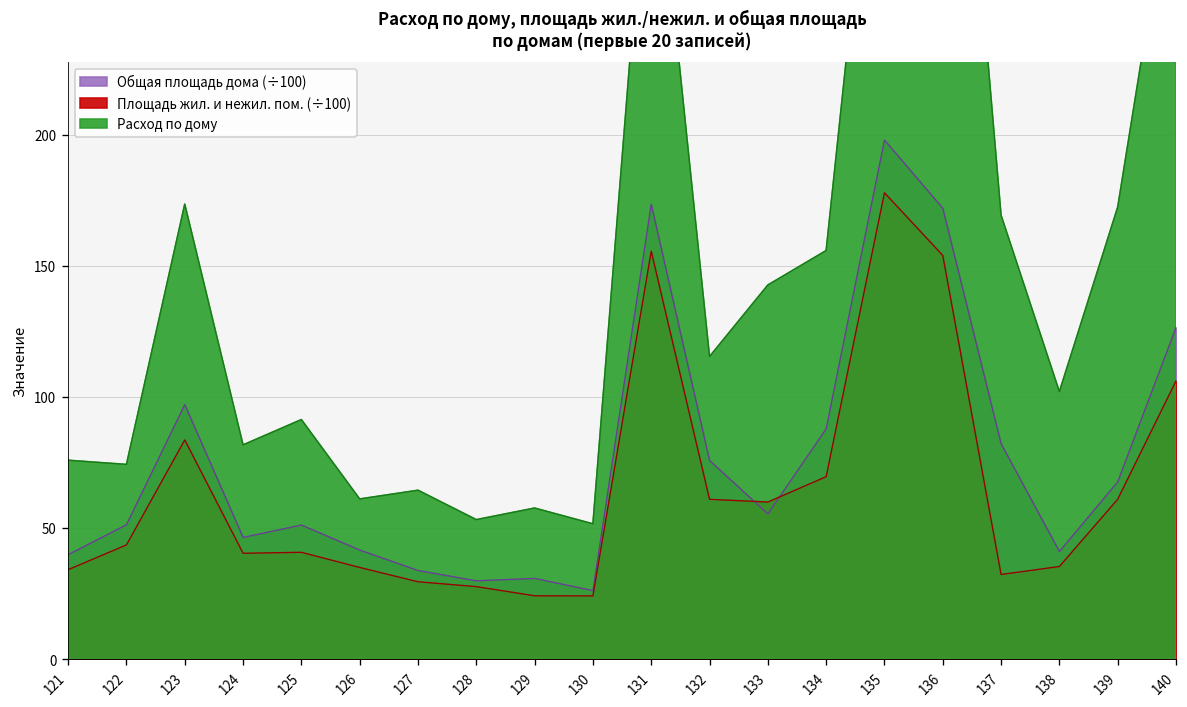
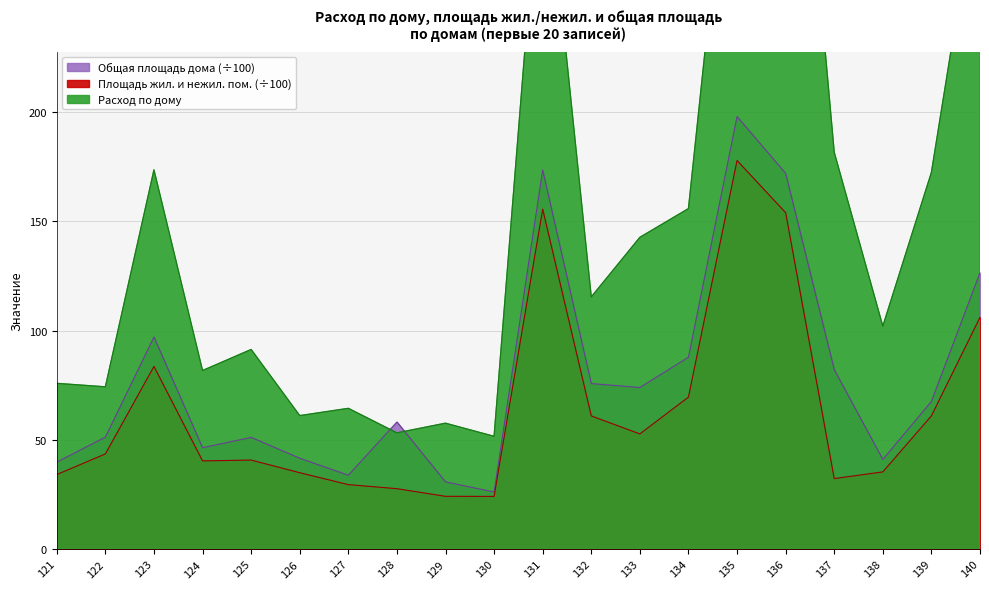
Общая площадь дома (÷100), 128: 30 -> 58
Общая площадь дома (÷100), 133: 55 -> 74
Площадь жил. и нежил. пом. (÷100), 133: 60 -> 53
Расход по дому, 137: 169 -> 182
